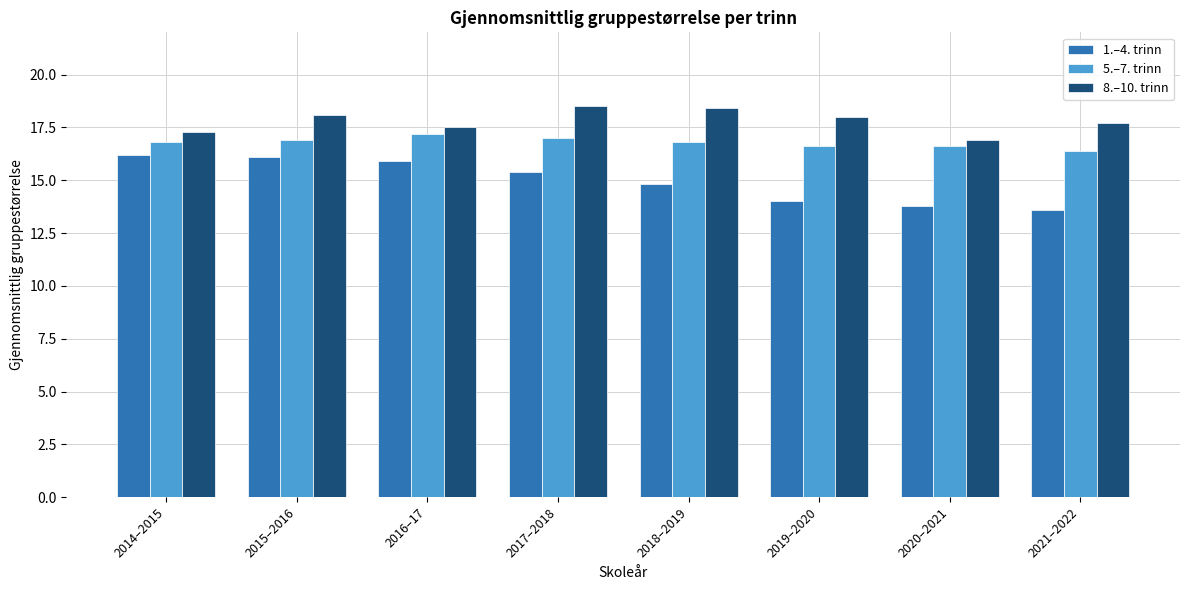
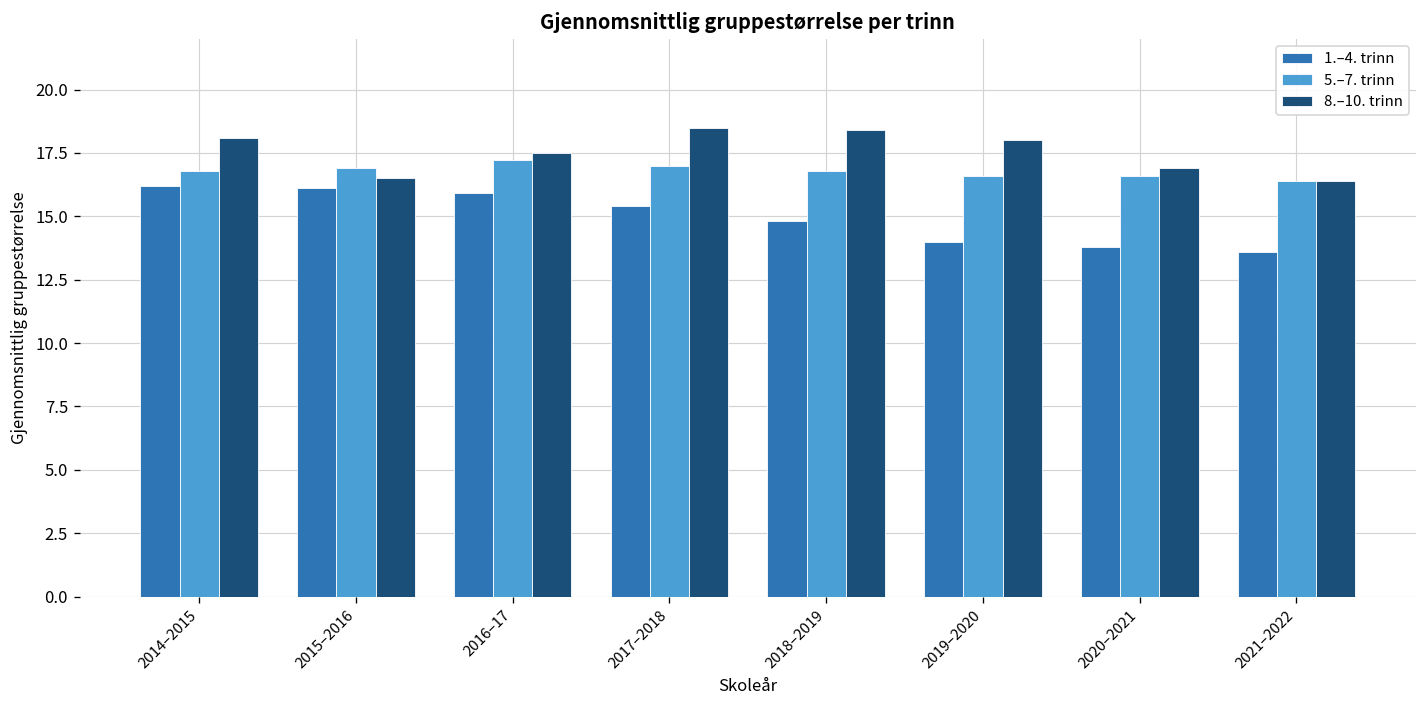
8.–10. trinn, 2014–2015: 17.3 -> 18.1
8.–10. trinn, 2015–2016: 18.1 -> 16.5
8.–10. trinn, 2021–2022: 17.7 -> 16.4
